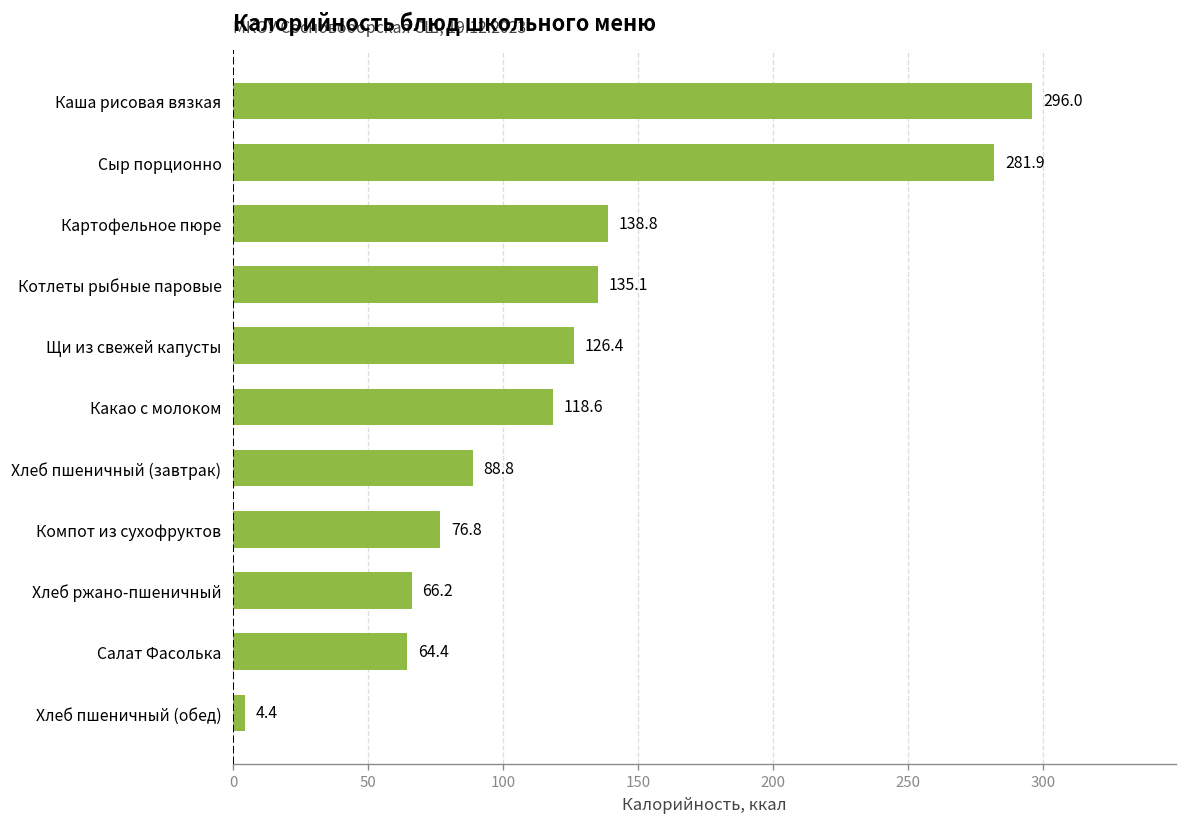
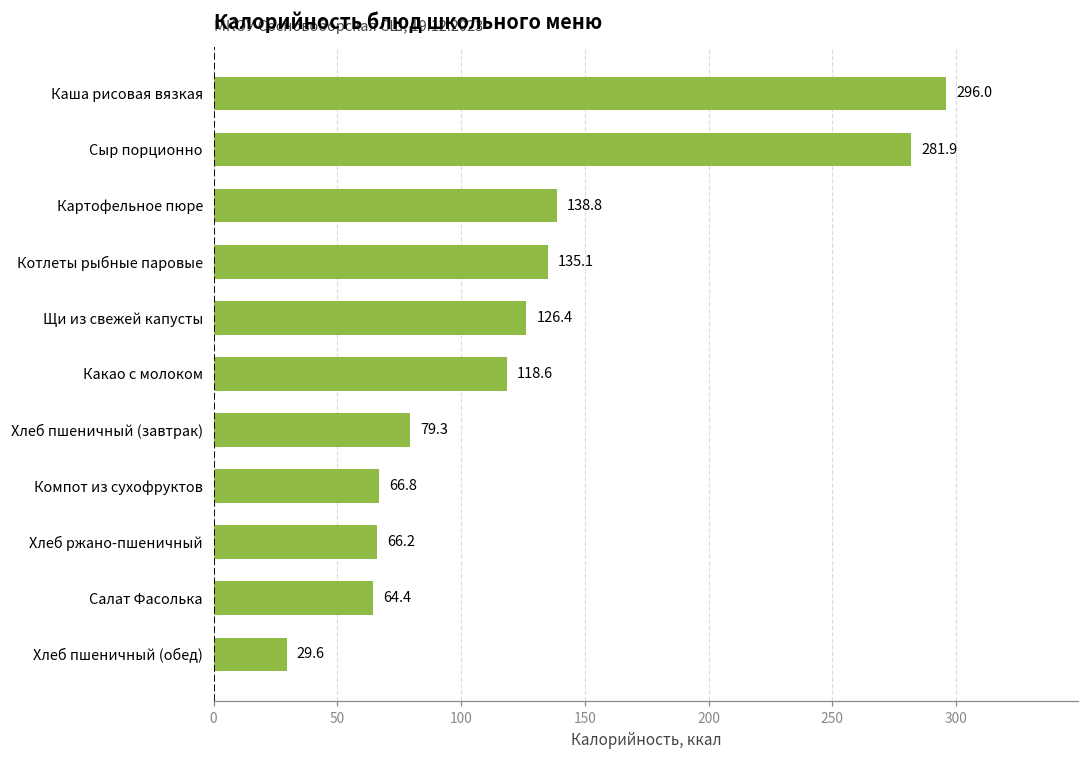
Хлеб пшеничный (завтрак): 88.8 -> 79.3
Компот из сухофруктов: 76.8 -> 66.8
Хлеб пшеничный (обед): 4.4 -> 29.6
